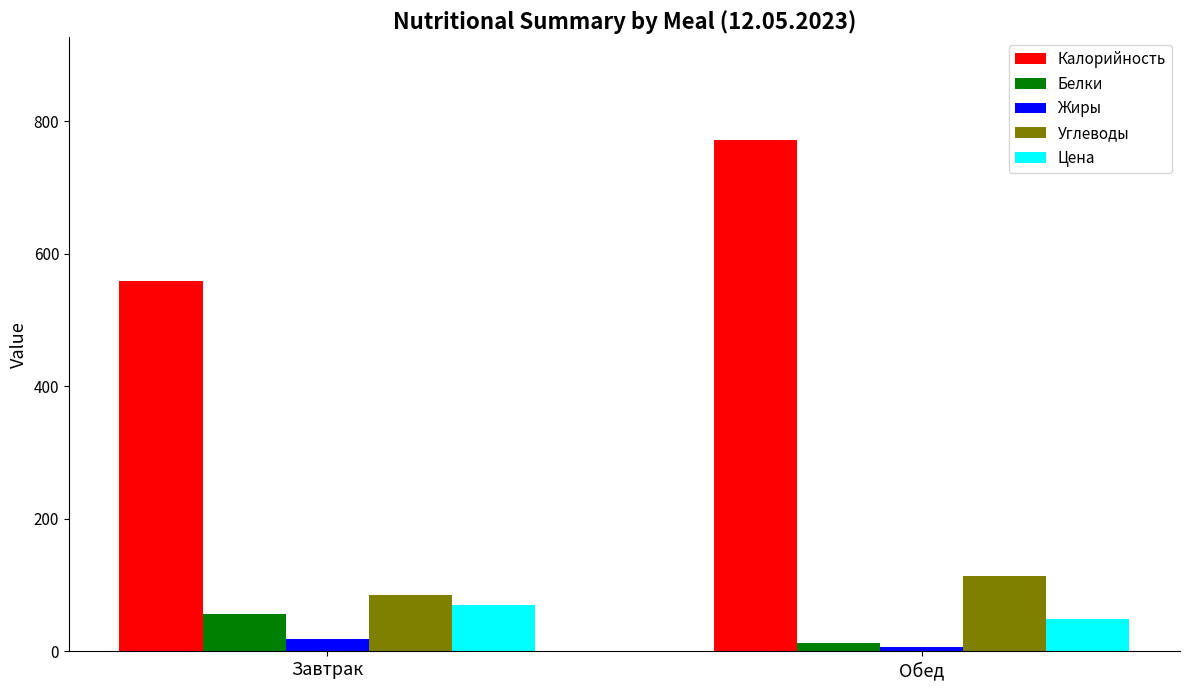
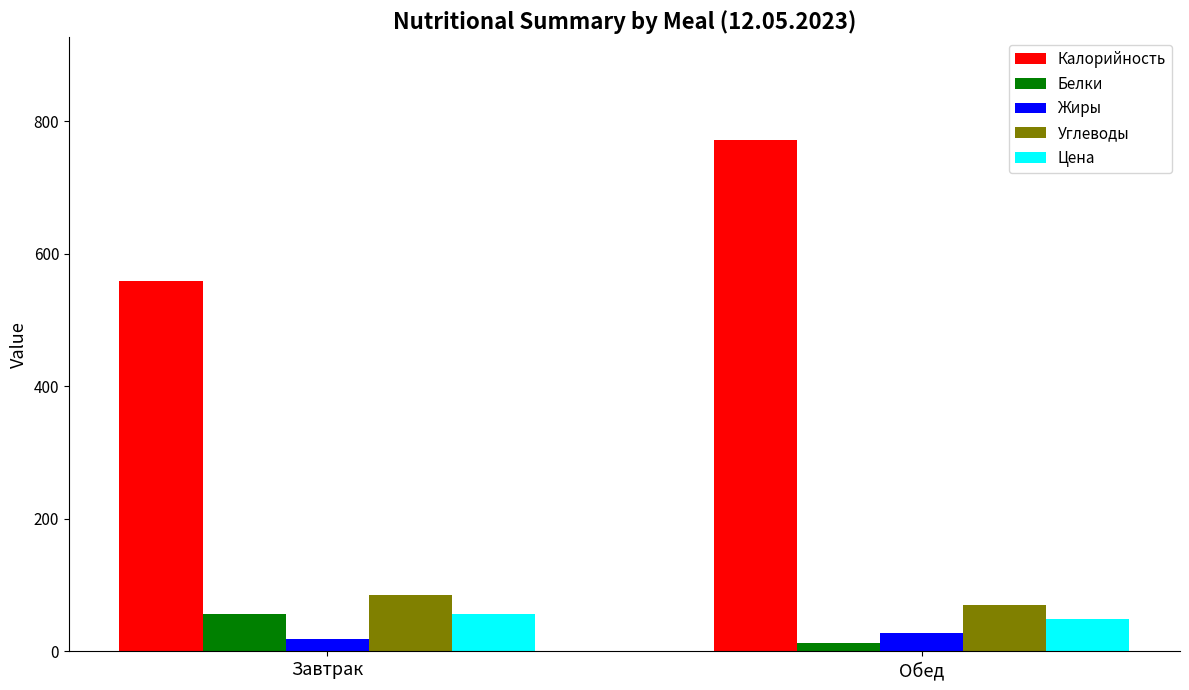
Цена, Завтрак: 70 -> 60
Жиры, Обед: 10 -> 30
Углеводы, Обед: 110 -> 70
